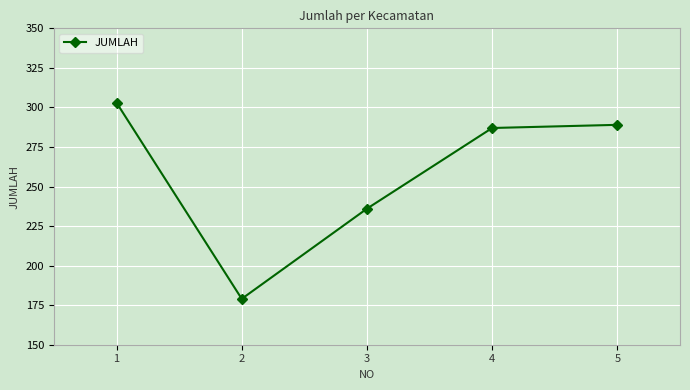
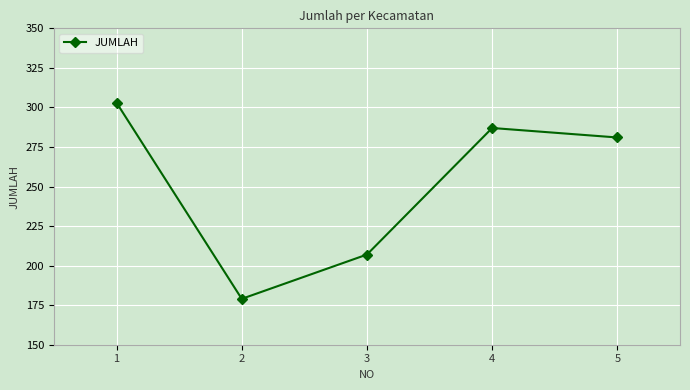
3: 236 -> 207
5: 289 -> 281
